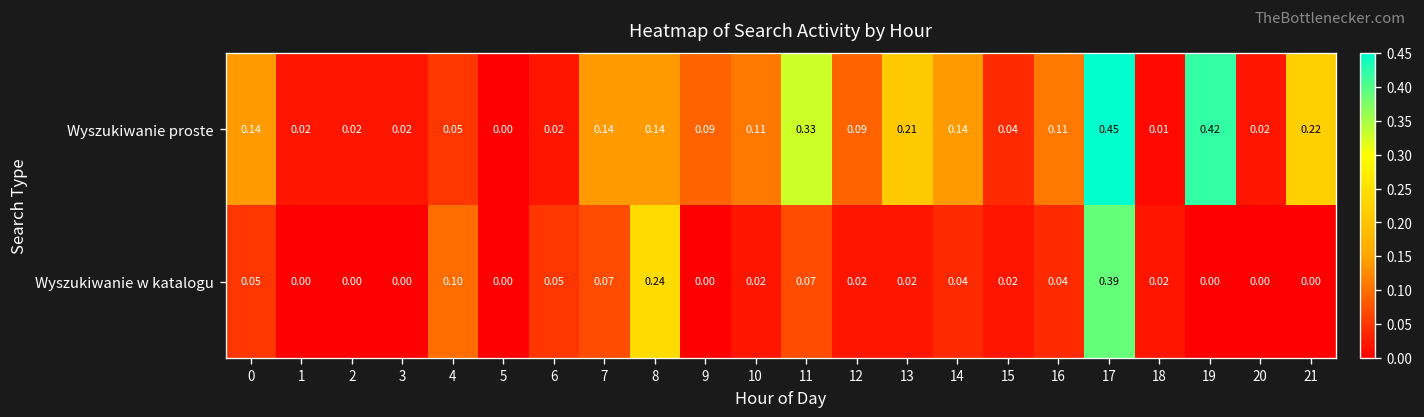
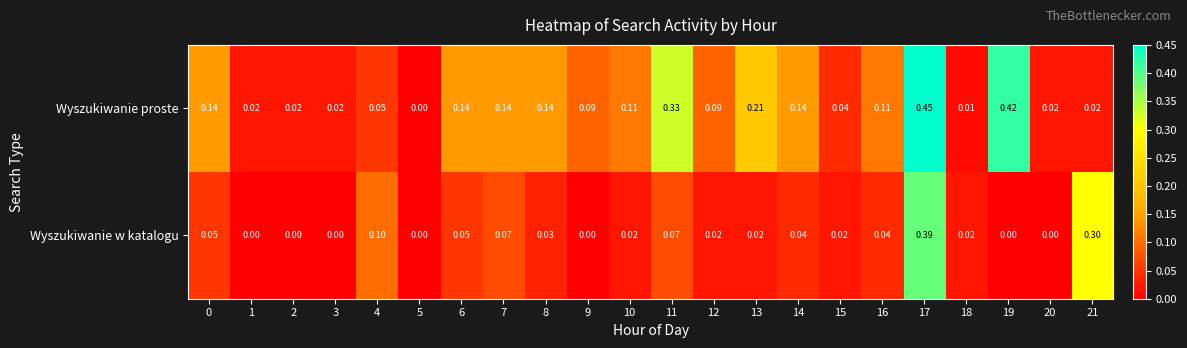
Wyszukiwanie proste, 6: 0.02 -> 0.14
Wyszukiwanie proste, 21: 0.22 -> 0.02
Wyszukiwanie w katalogu, 8: 0.24 -> 0.03
Wyszukiwanie w katalogu, 21: 0.00 -> 0.30
